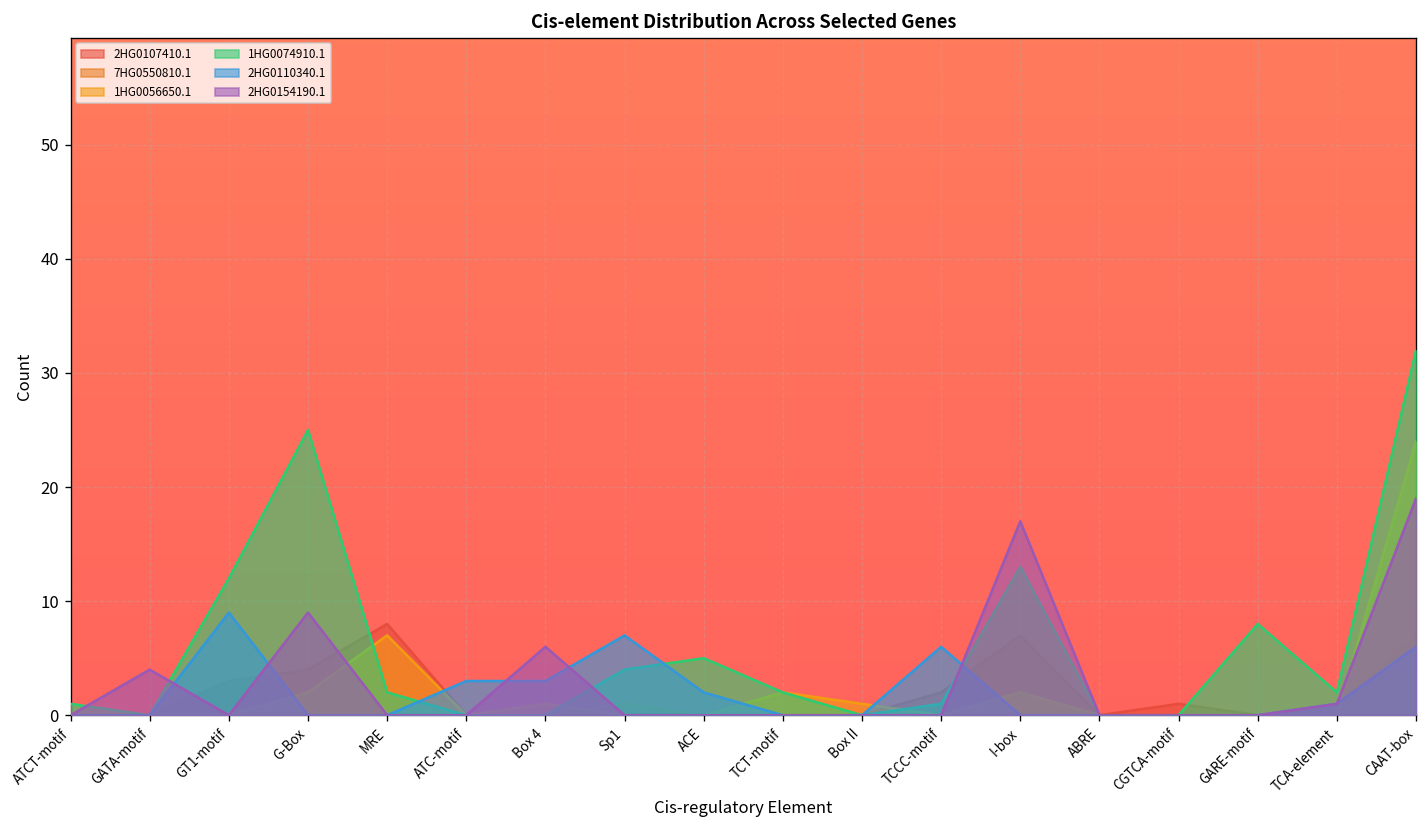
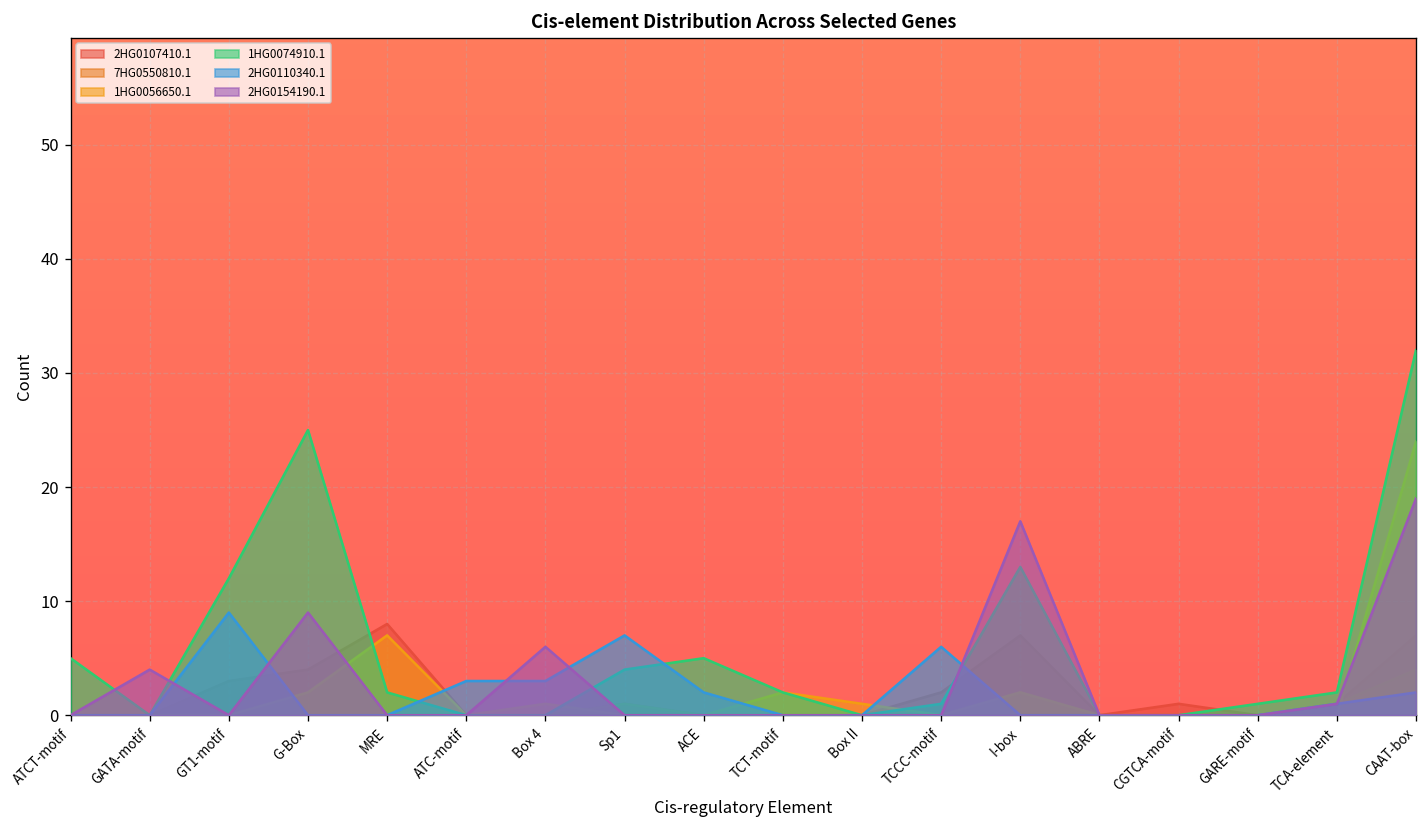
1HG0074910.1, ATCT-motif: 1 -> 5
1HG0074910.1, GARE-motif: 8 -> 1
2HG0110340.1, CAAT-box: 6 -> 2
